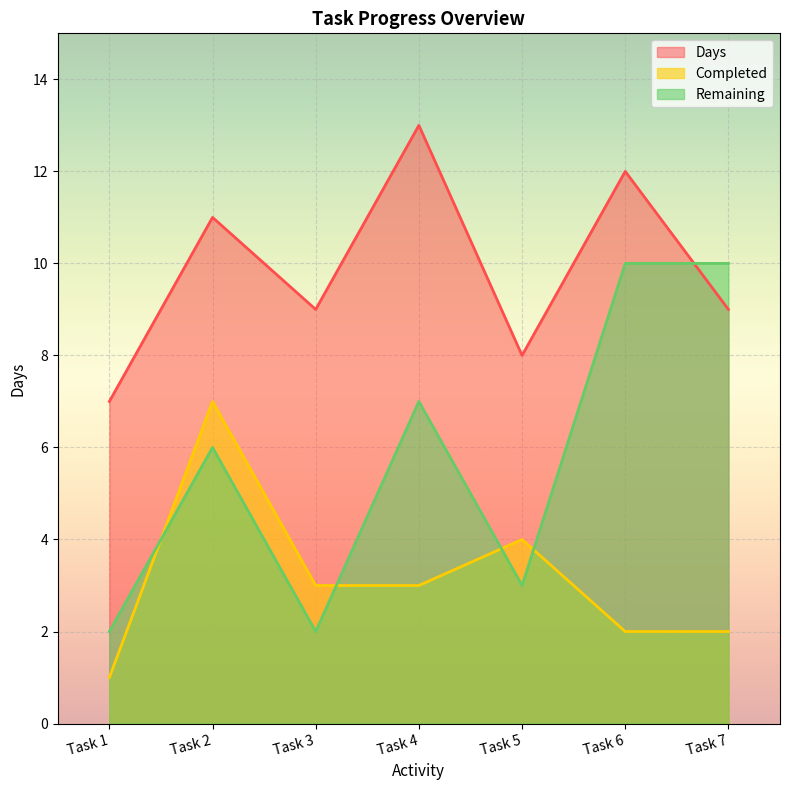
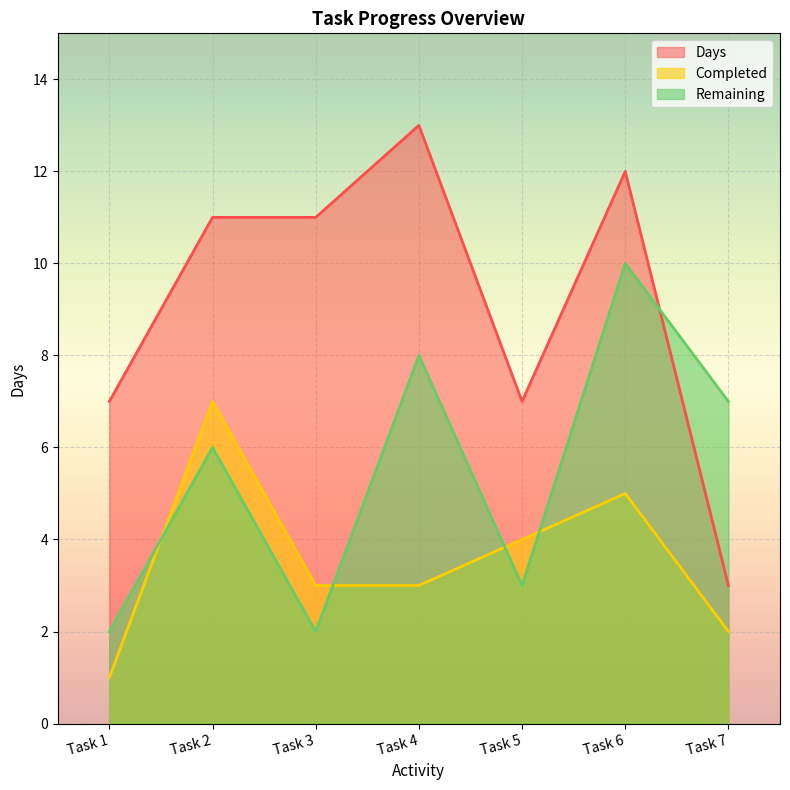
Days, Task 3: 9 -> 11
Remaining, Task 4: 7 -> 8
Days, Task 5: 8 -> 7
Completed, Task 6: 2 -> 5
Days, Task 7: 9 -> 3
Remaining, Task 7: 10 -> 7
